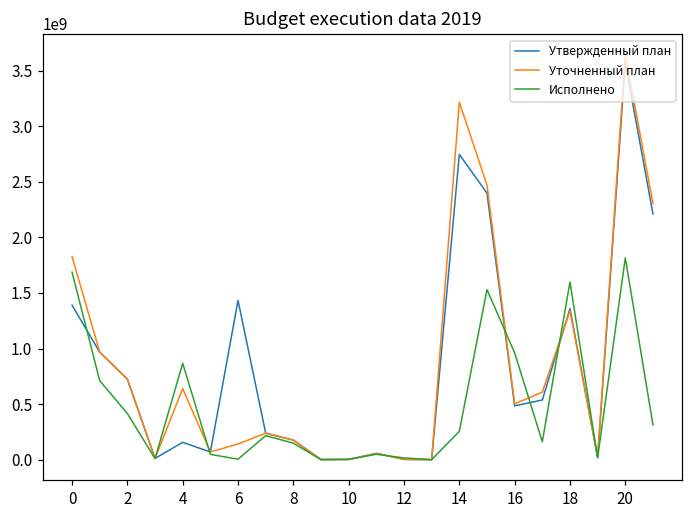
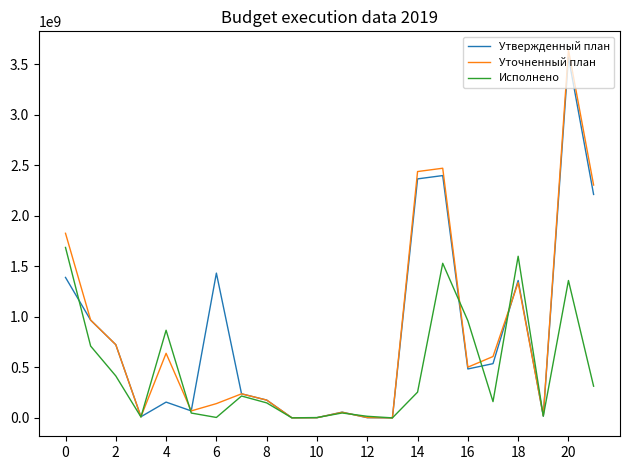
Утвержденный план, 14: 2750000000 -> 2370000000
Уточненный план, 14: 3220000000 -> 2440000000
Исполнено, 20: 1820000000 -> 1360000000
